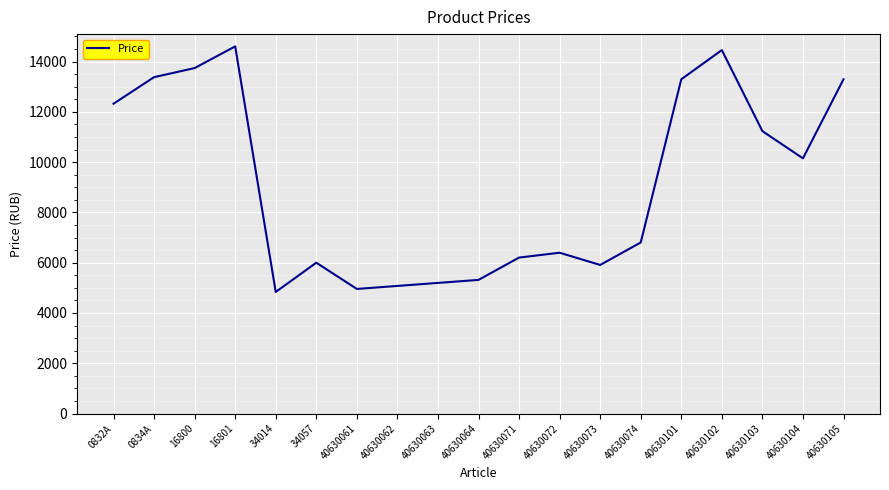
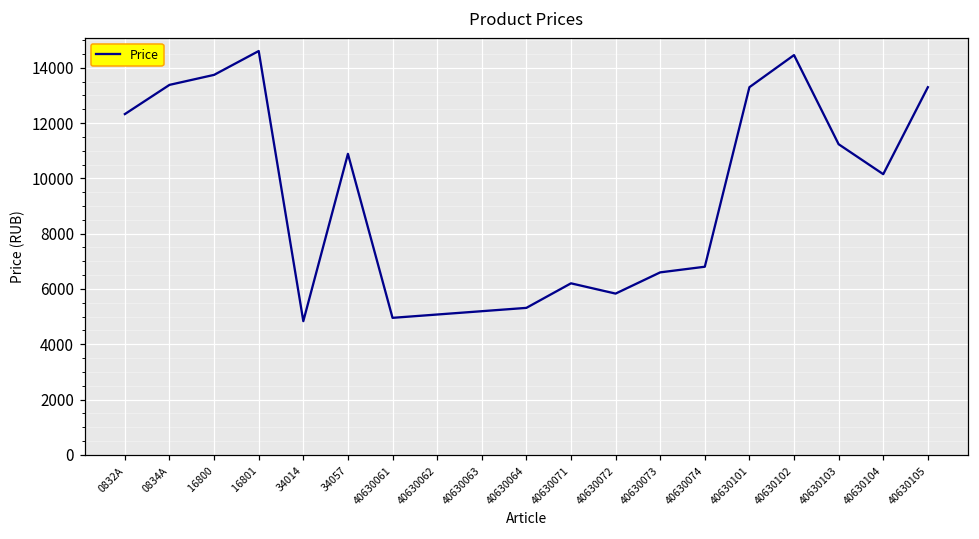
34057: 6000 -> 10900
40630072: 6400 -> 5800
40630073: 5900 -> 6600
